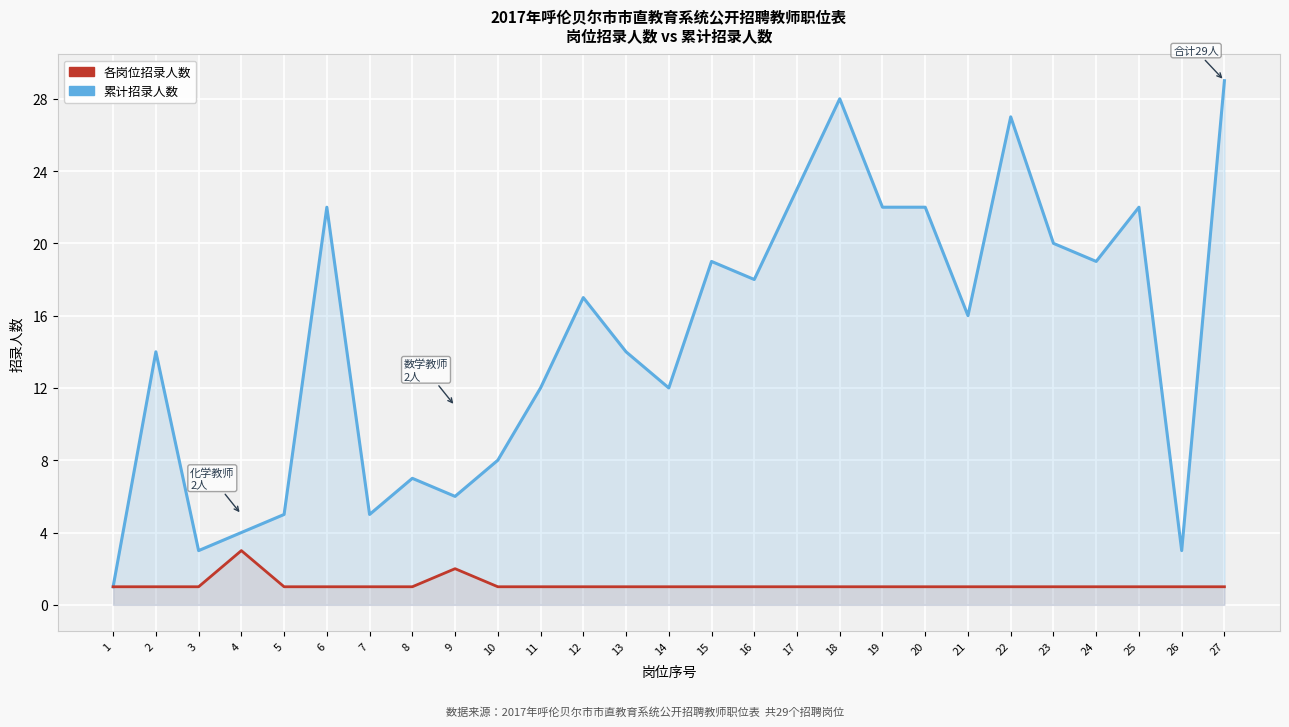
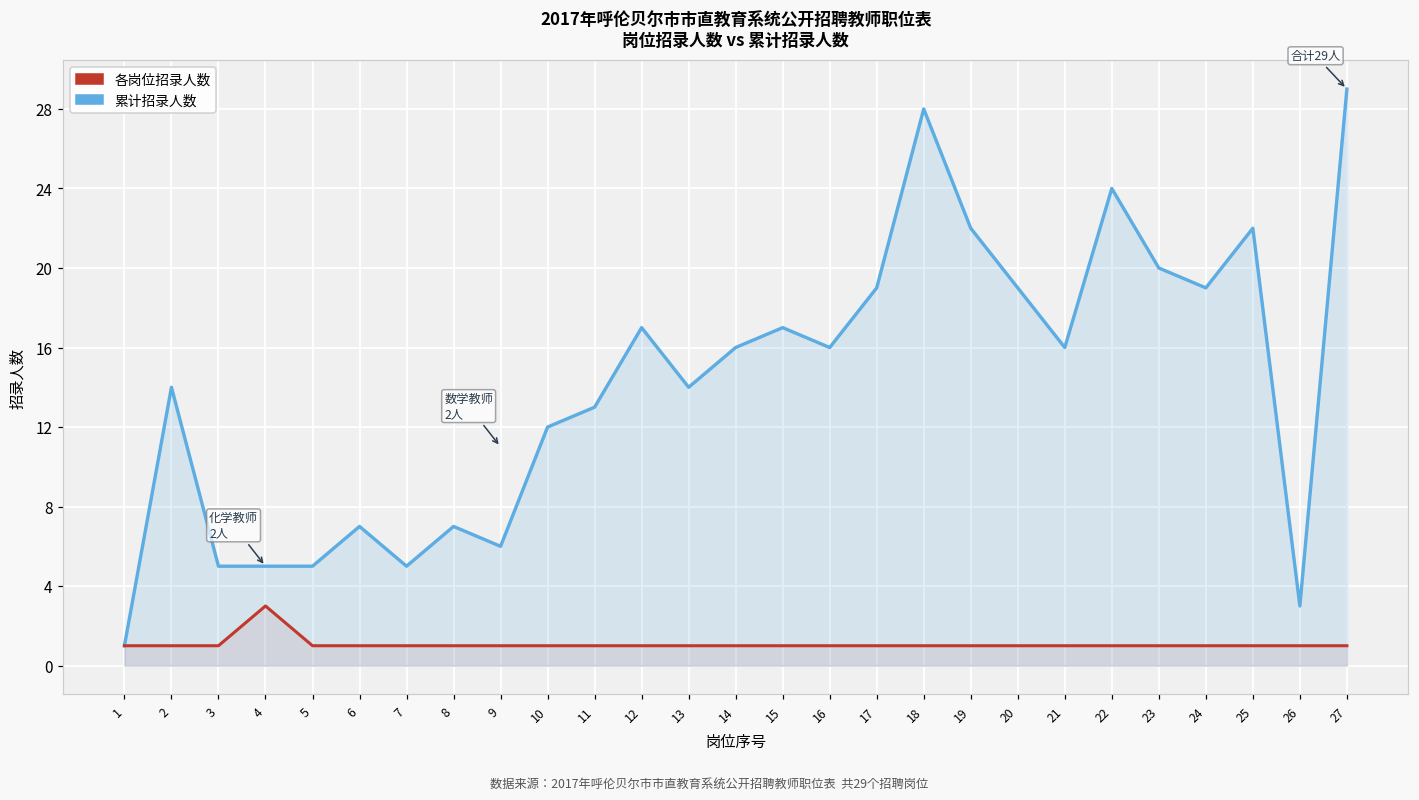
累计招录人数, 3: 3 -> 5
累计招录人数, 4: 4 -> 5
累计招录人数, 6: 22 -> 7
各岗位招录人数, 9: 2 -> 1
累计招录人数, 10: 8 -> 12
累计招录人数, 11: 12 -> 13
累计招录人数, 14: 12 -> 16
累计招录人数, 15: 19 -> 17
累计招录人数, 16: 18 -> 16
累计招录人数, 17: 23 -> 19
累计招录人数, 20: 22 -> 19
累计招录人数, 22: 27 -> 24
